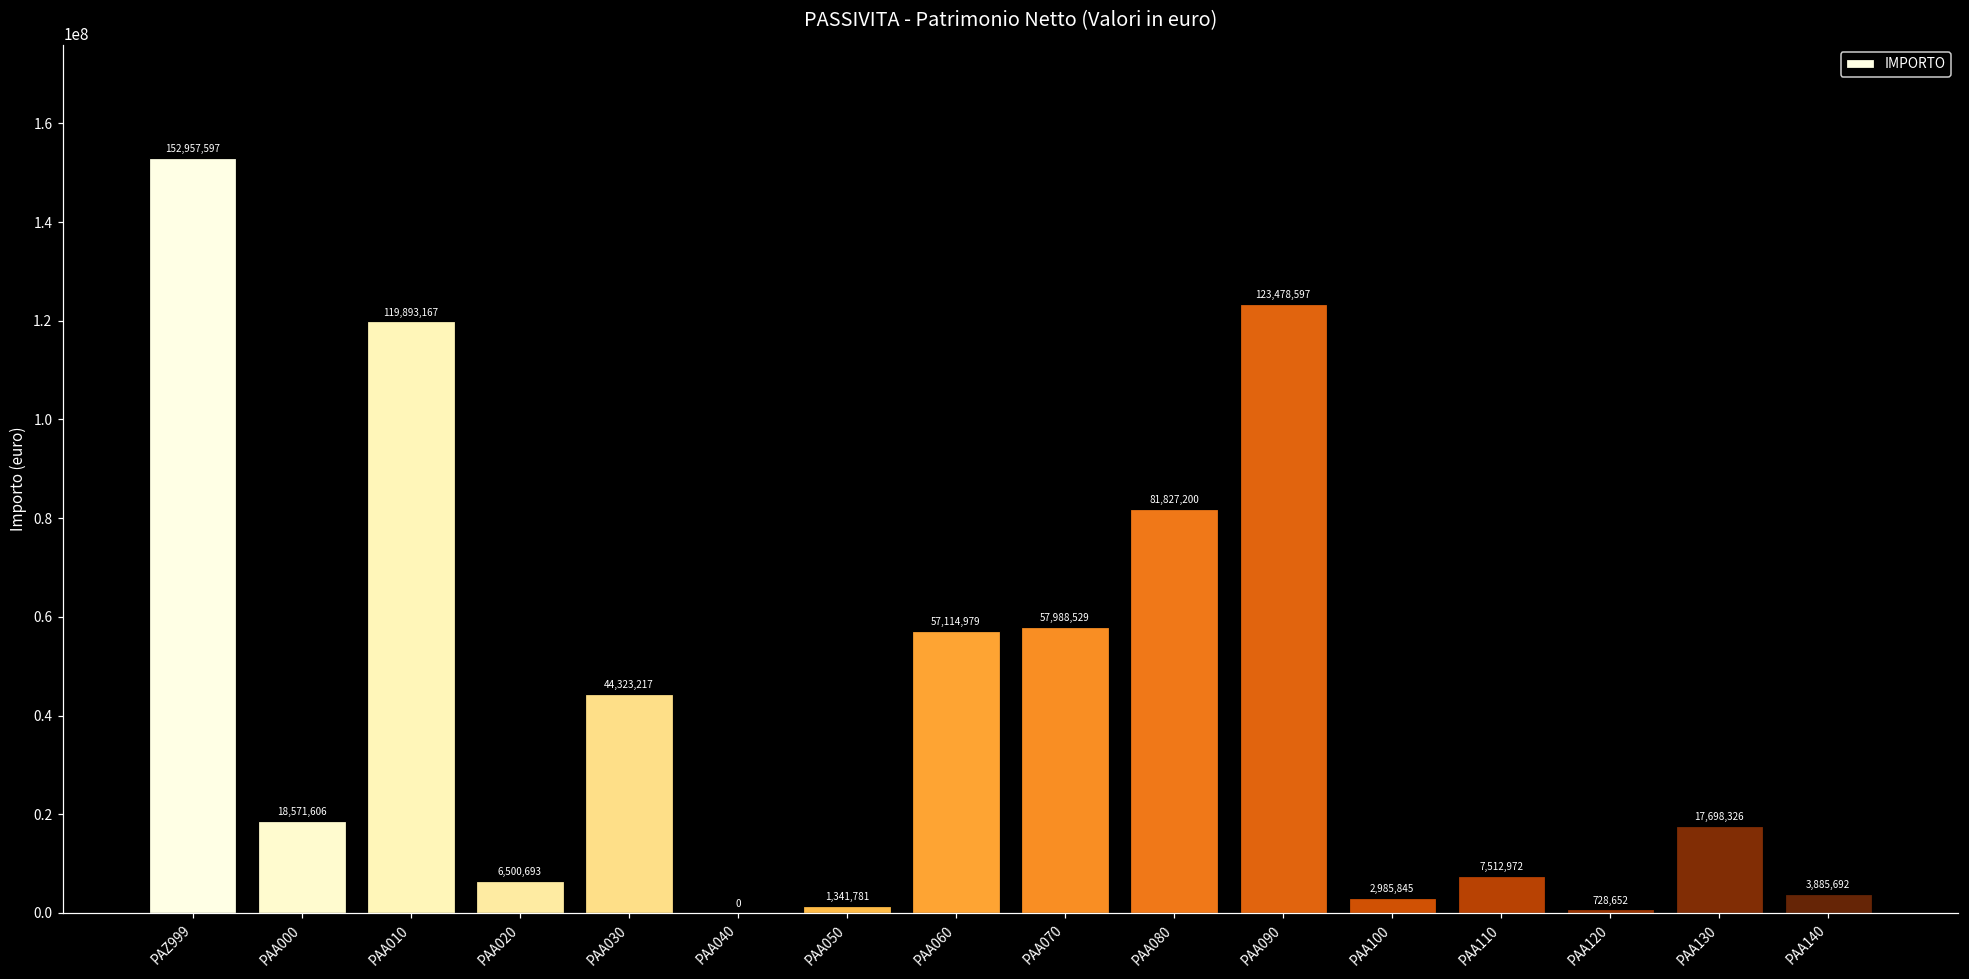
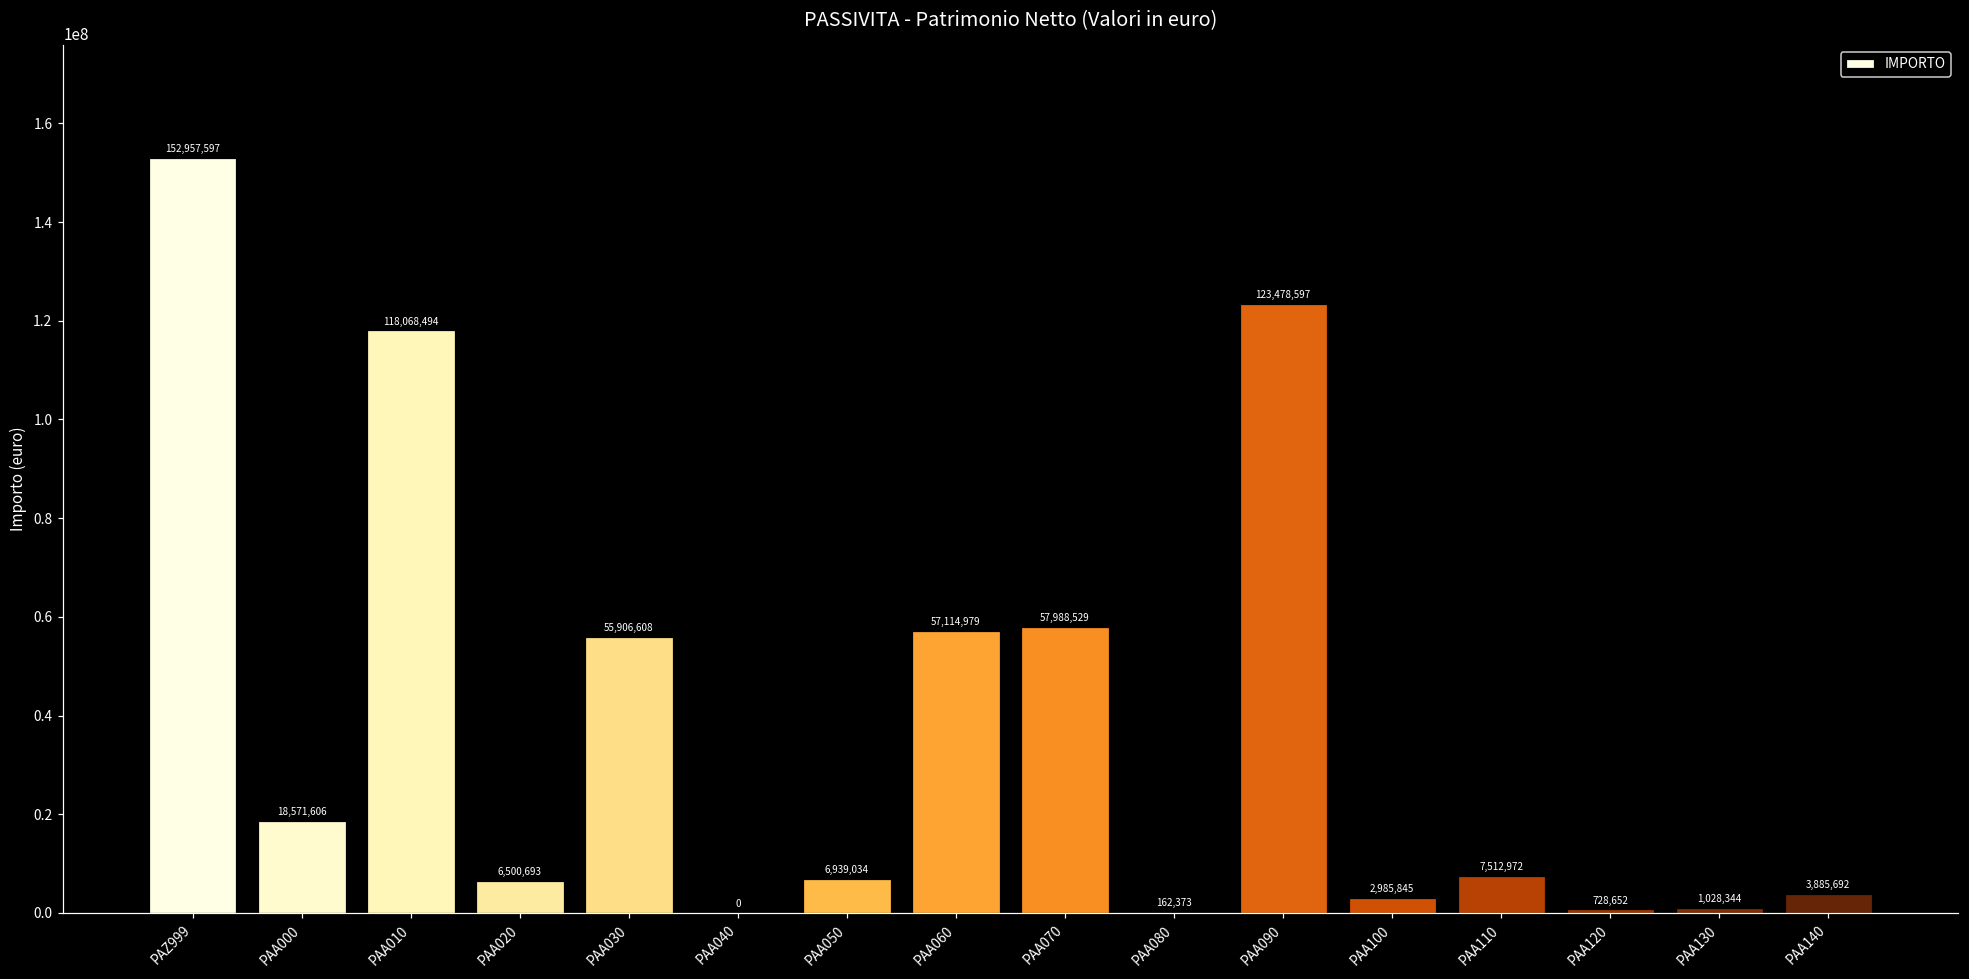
PAA010: 119,893,167 -> 118,068,494
PAA030: 44,323,217 -> 55,906,608
PAA050: 1,341,781 -> 6,939,034
PAA080: 81,827,200 -> 162,373
PAA130: 17,698,326 -> 1,028,344
